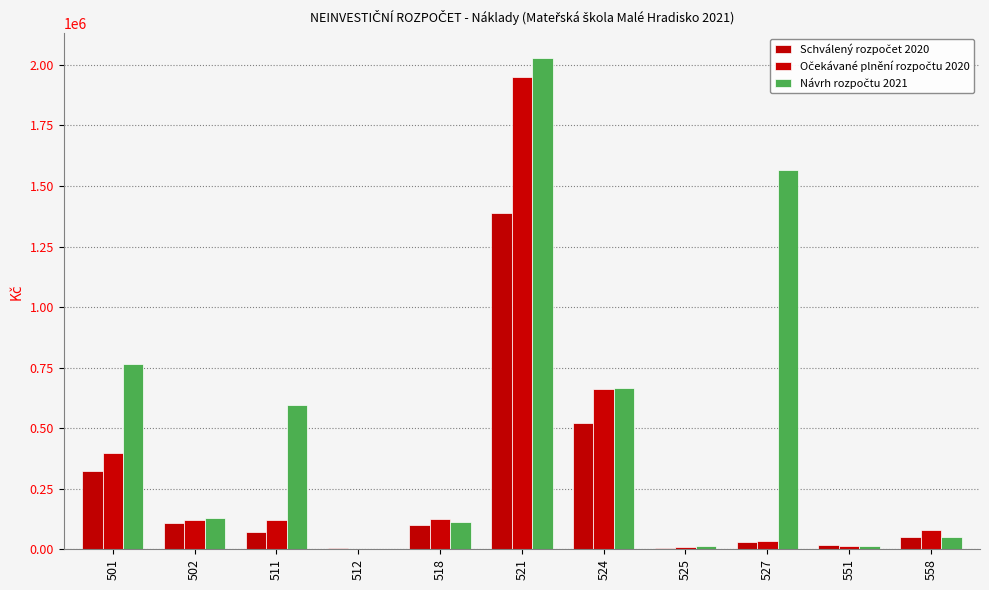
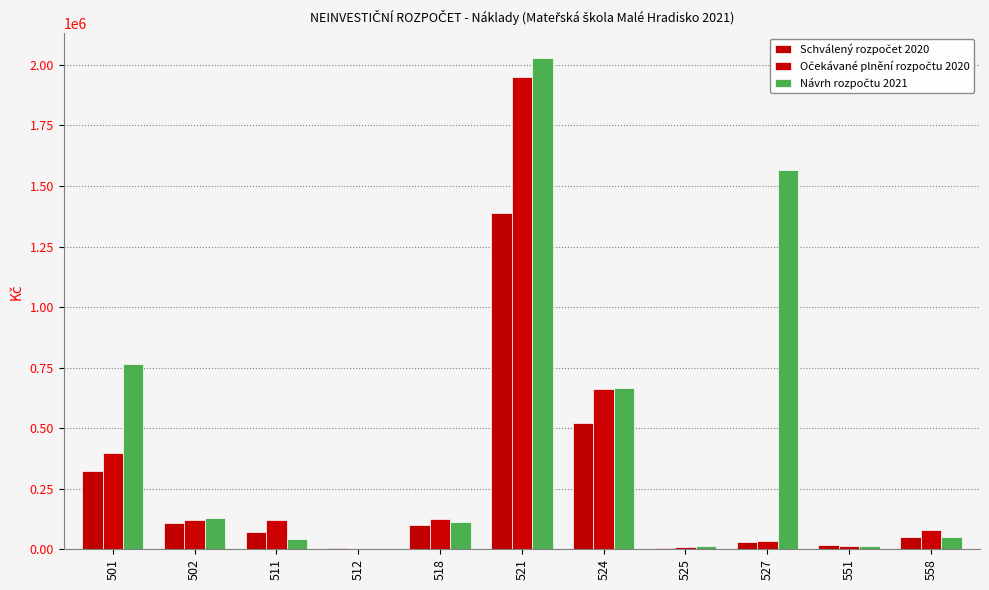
Návrh rozpočtu 2021, 511: 600000 -> 40000
